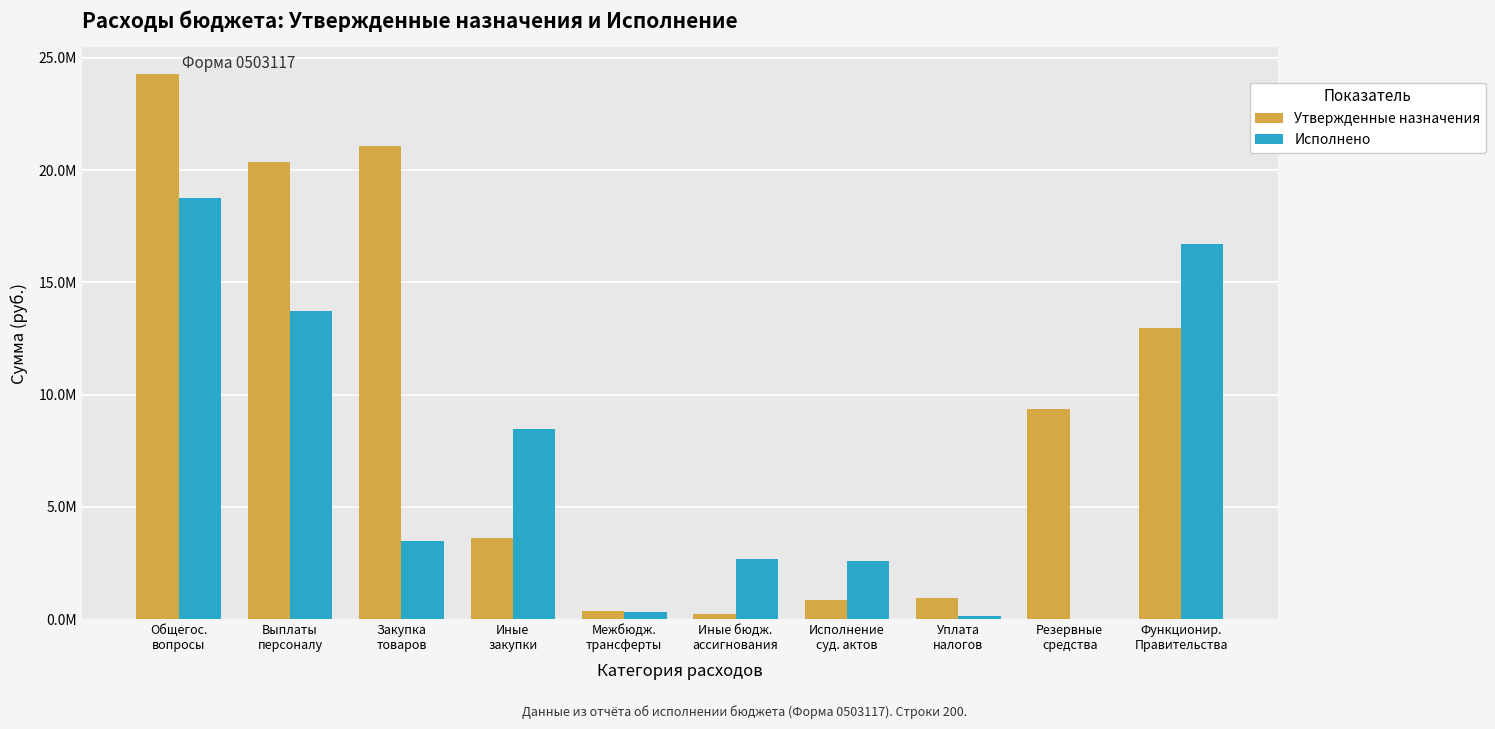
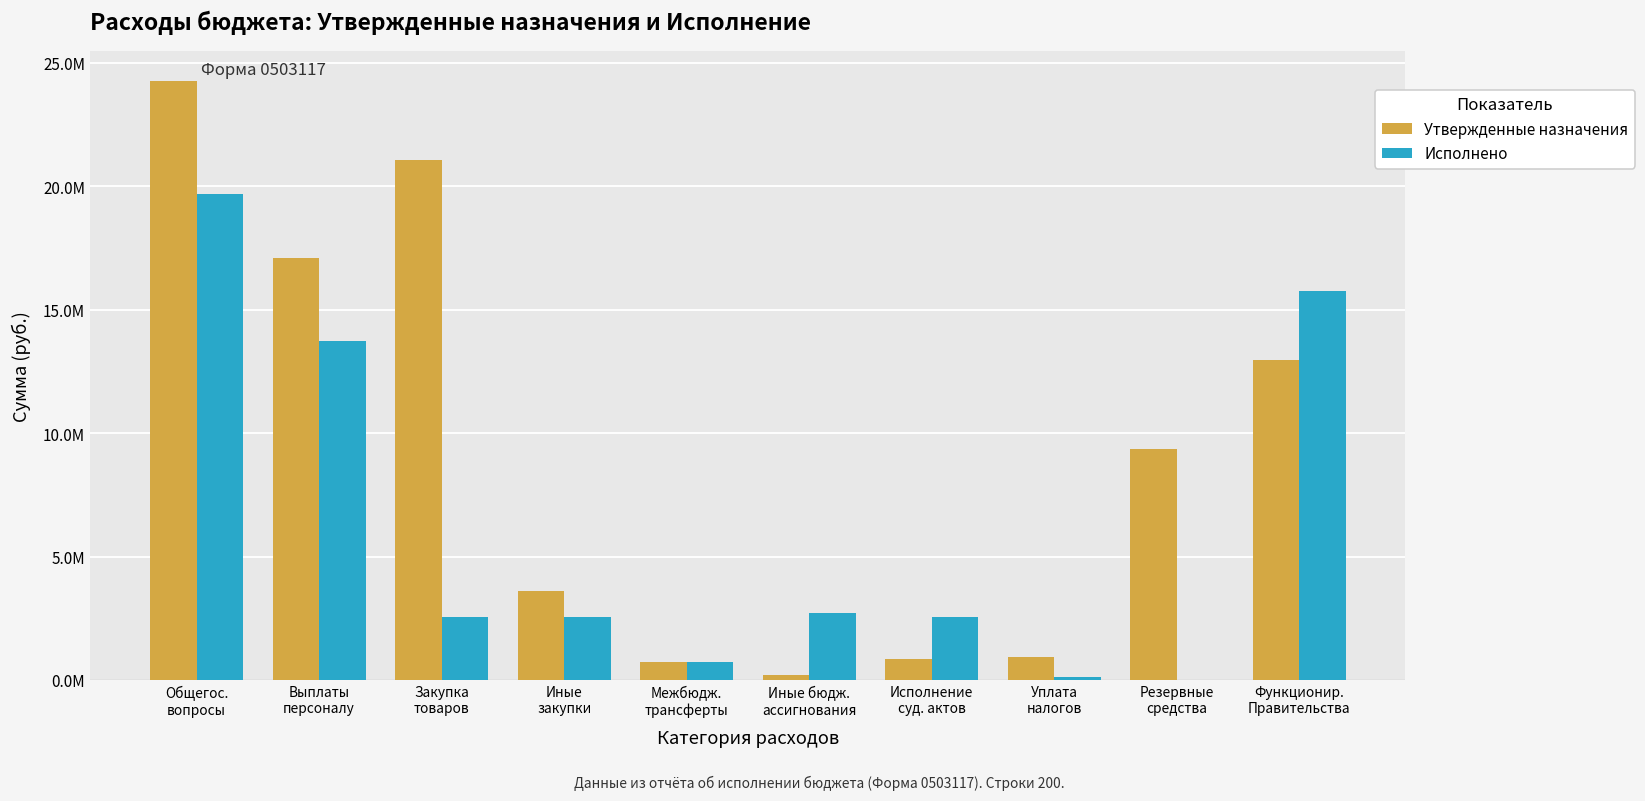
Исполнено, Общегос. вопросы: 18800000 -> 19700000
Утвержденные назначения, Выплаты персоналу: 20400000 -> 17100000
Исполнено, Закупка товаров: 3500000 -> 2500000
Исполнено, Иные закупки: 8500000 -> 2500000
Утвержденные назначения, Межбюдж. трансферты: 300000 -> 700000
Исполнено, Межбюдж. трансферты: 300000 -> 700000
Исполнено, Функционир. Правительства: 16700000 -> 15800000
